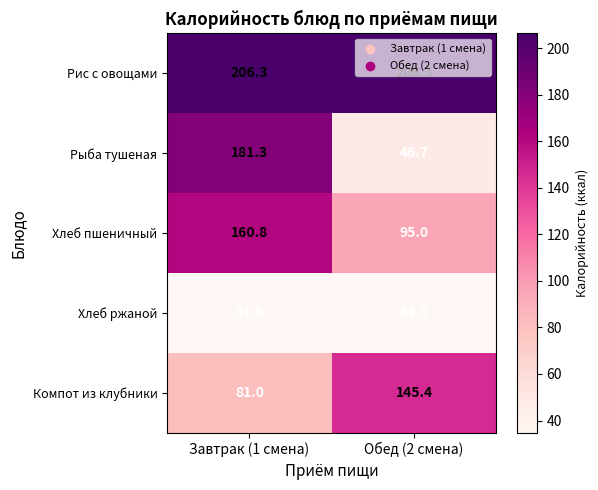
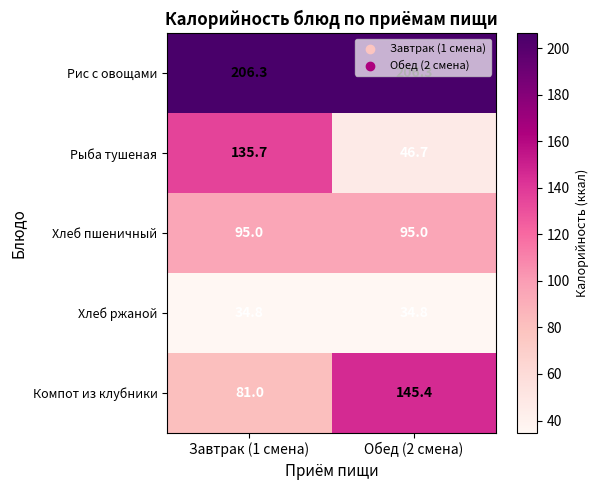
Рыба тушеная, Завтрак (1 смена): 181.3 -> 135.7
Хлеб пшеничный, Завтрак (1 смена): 160.8 -> 95.0
